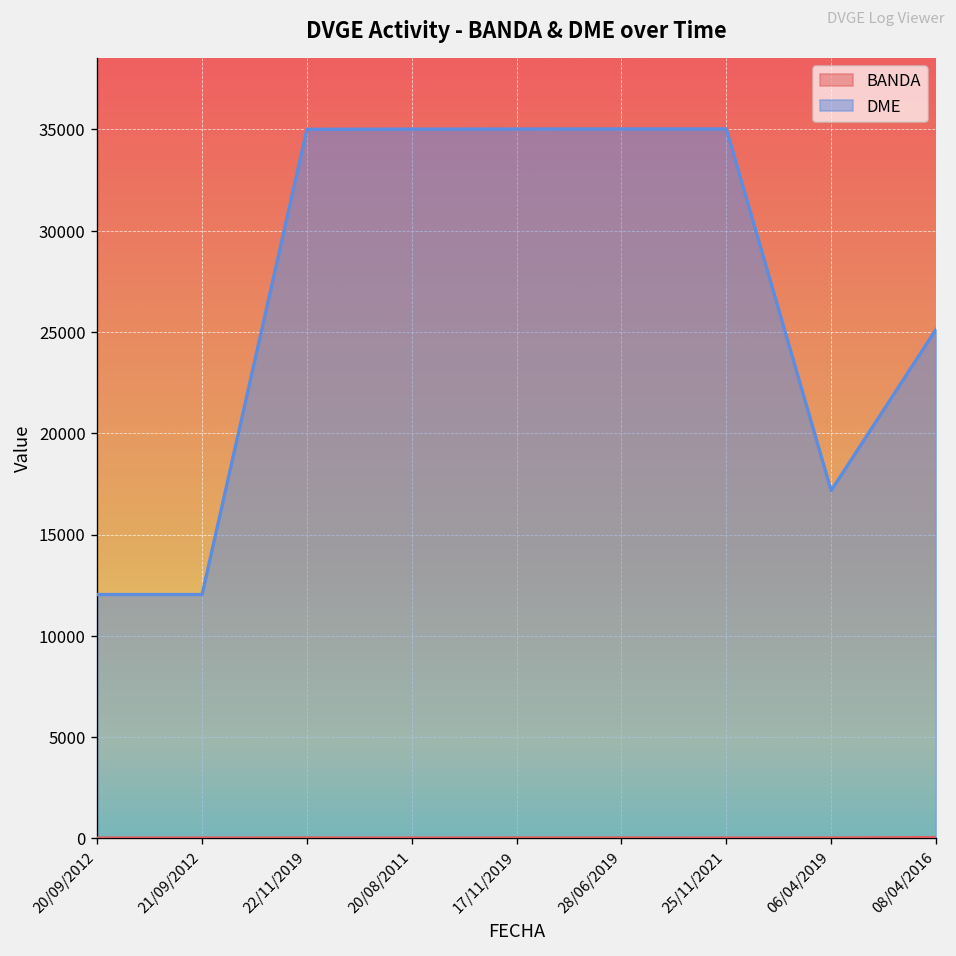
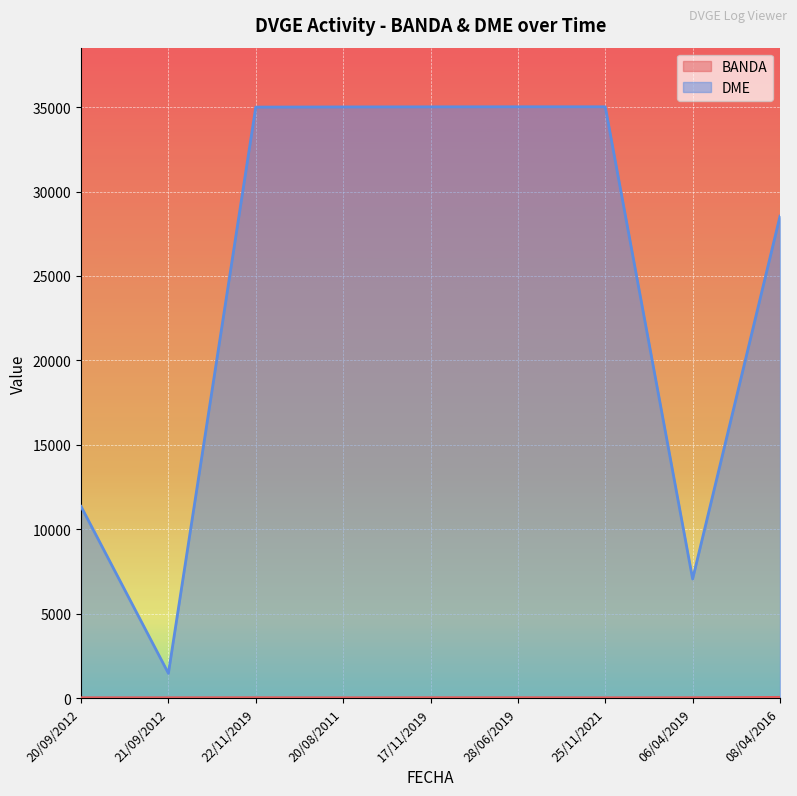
DME, 20/09/2012: 12000 -> 11400
DME, 21/09/2012: 12000 -> 1500
DME, 06/04/2019: 17200 -> 7100
DME, 08/04/2016: 25100 -> 28500
